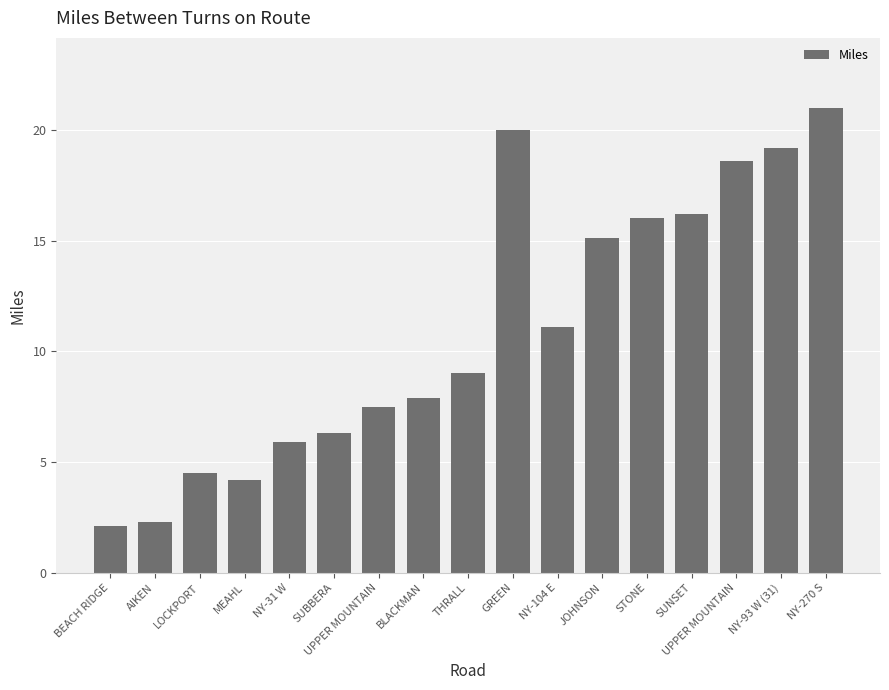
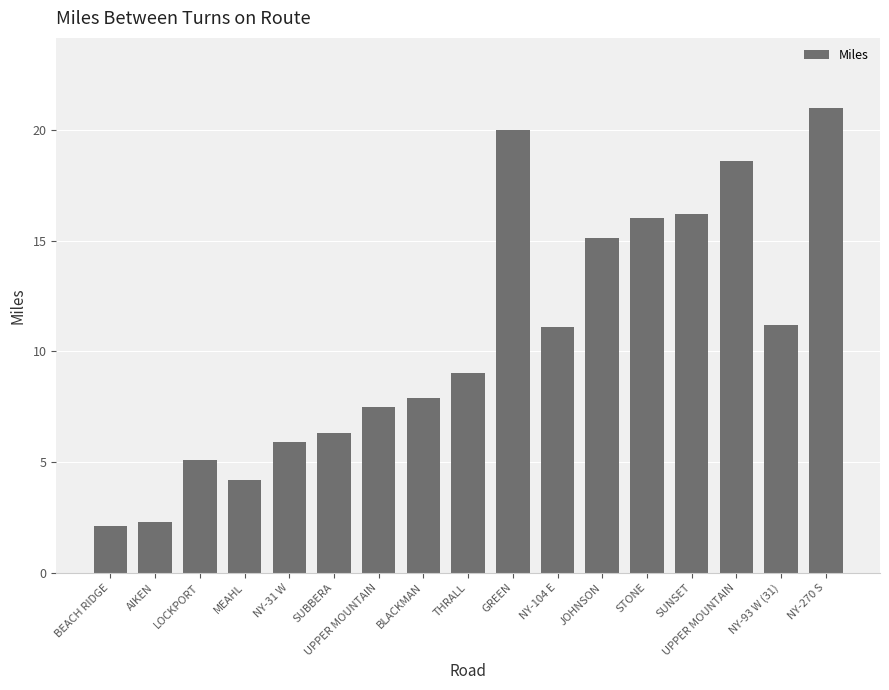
LOCKPORT: 4.5 -> 5.1
NY-93 W (31): 19.2 -> 11.2
